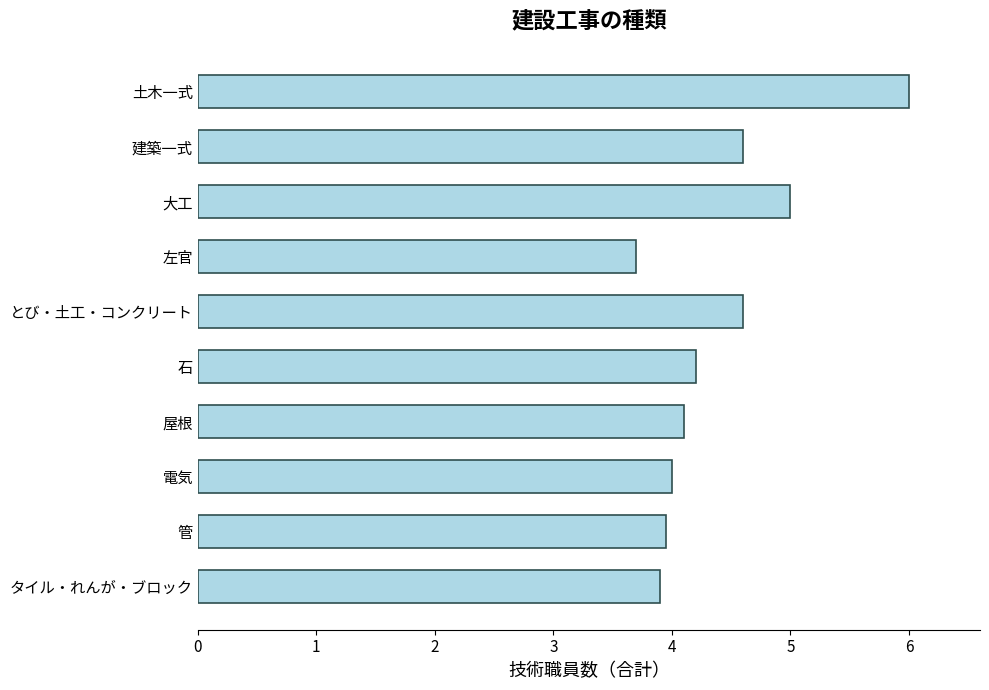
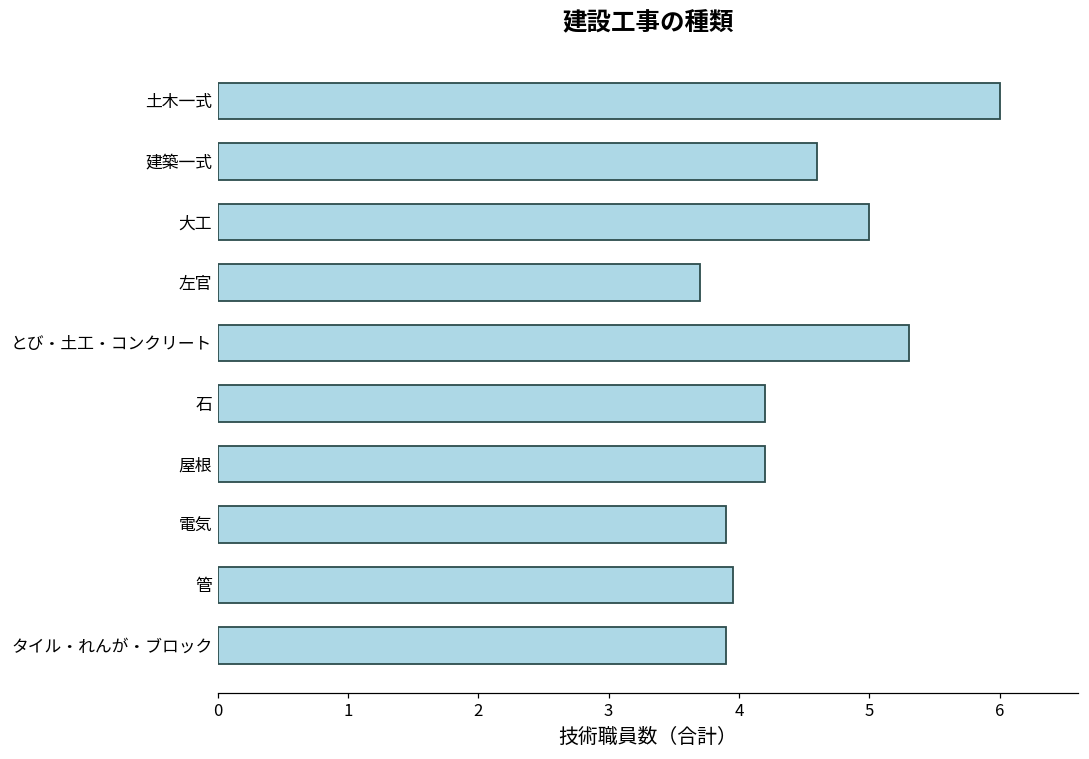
とび・土工・コンクリート: 4.6 -> 5.3
屋根: 4.1 -> 4.2
電気: 4.0 -> 3.9
